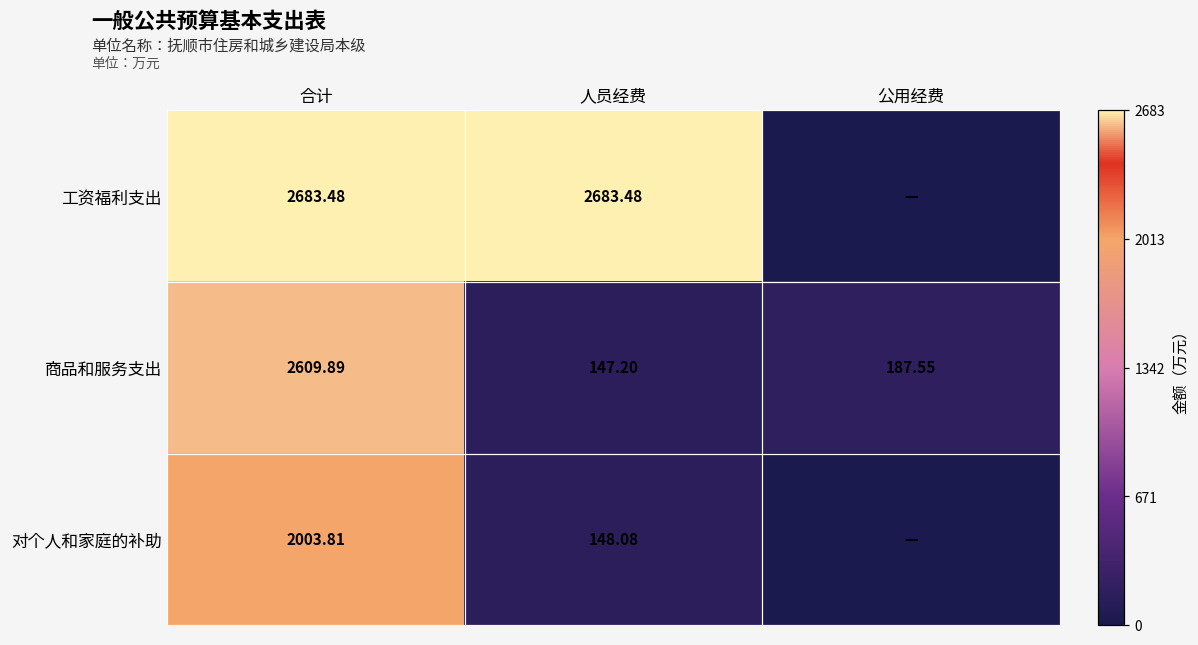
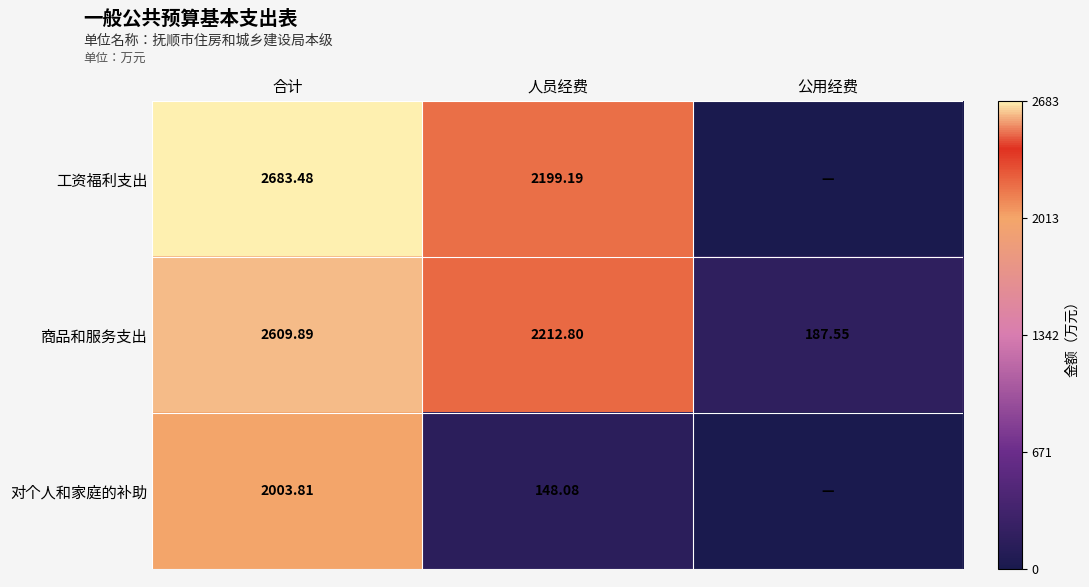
工资福利支出, 人员经费: 2683.48 -> 2199.19
商品和服务支出, 人员经费: 147.20 -> 2212.80
